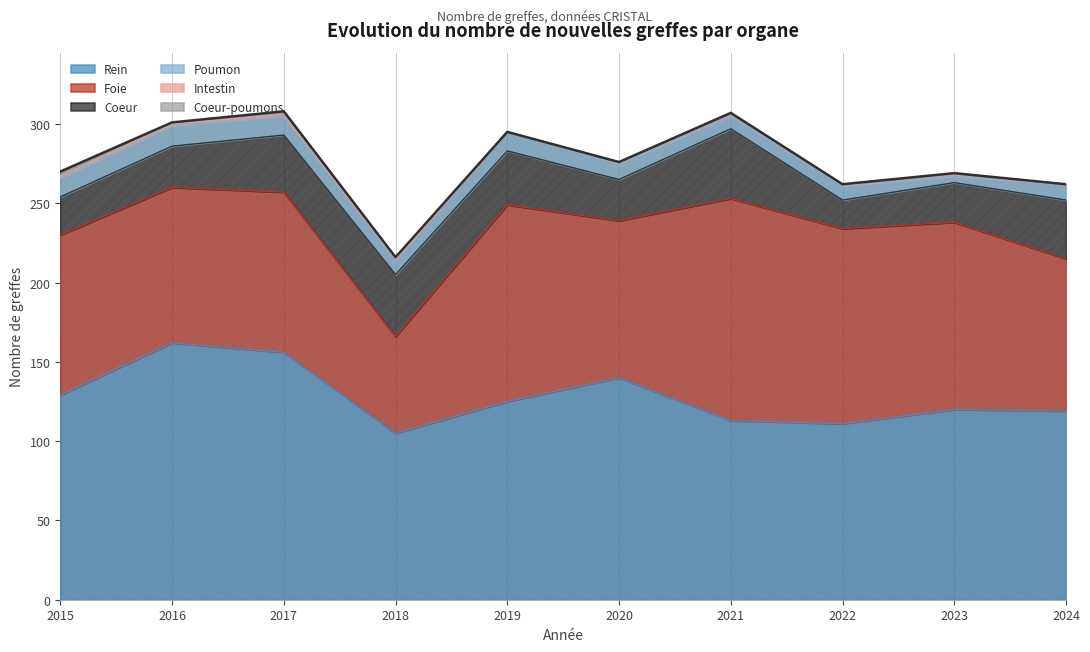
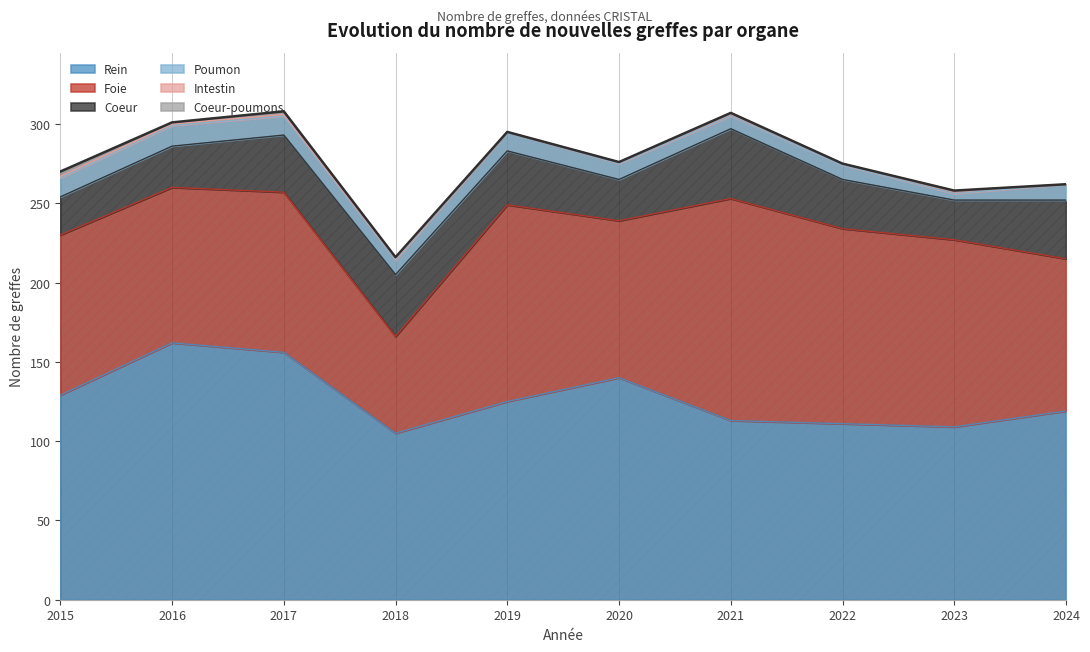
Coeur, 2022: 18 -> 31
Rein, 2023: 120 -> 109
